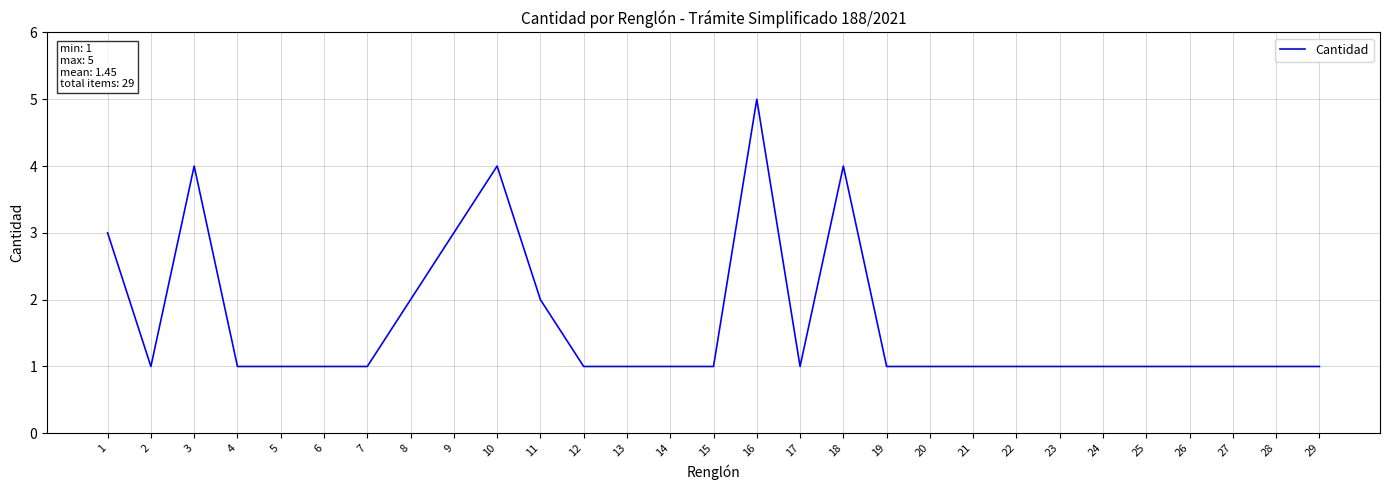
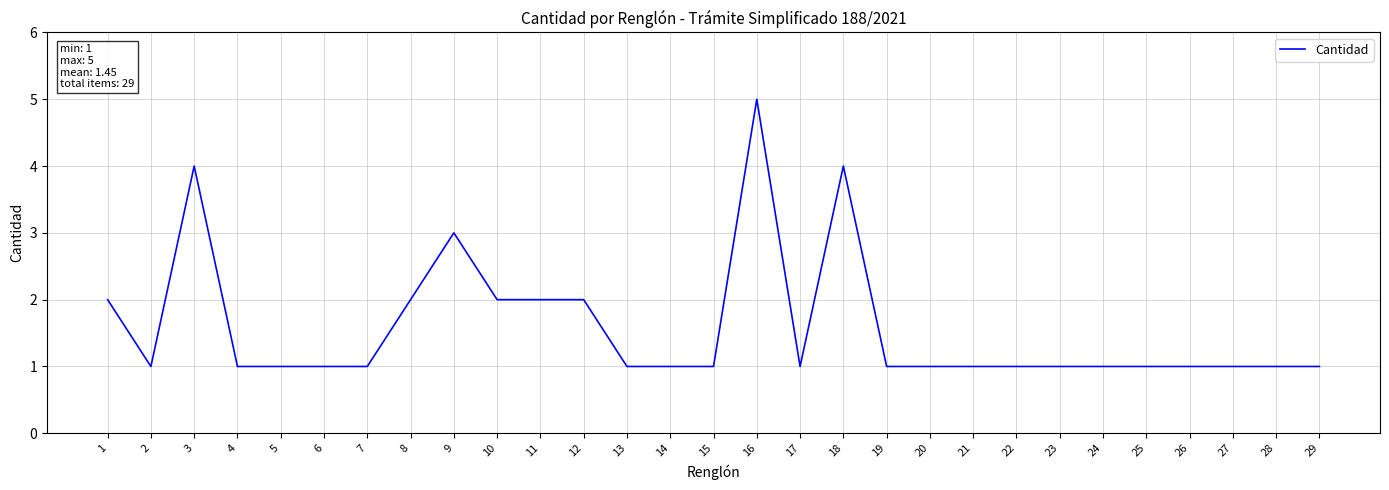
1: 3 -> 2
10: 4 -> 2
12: 1 -> 2
